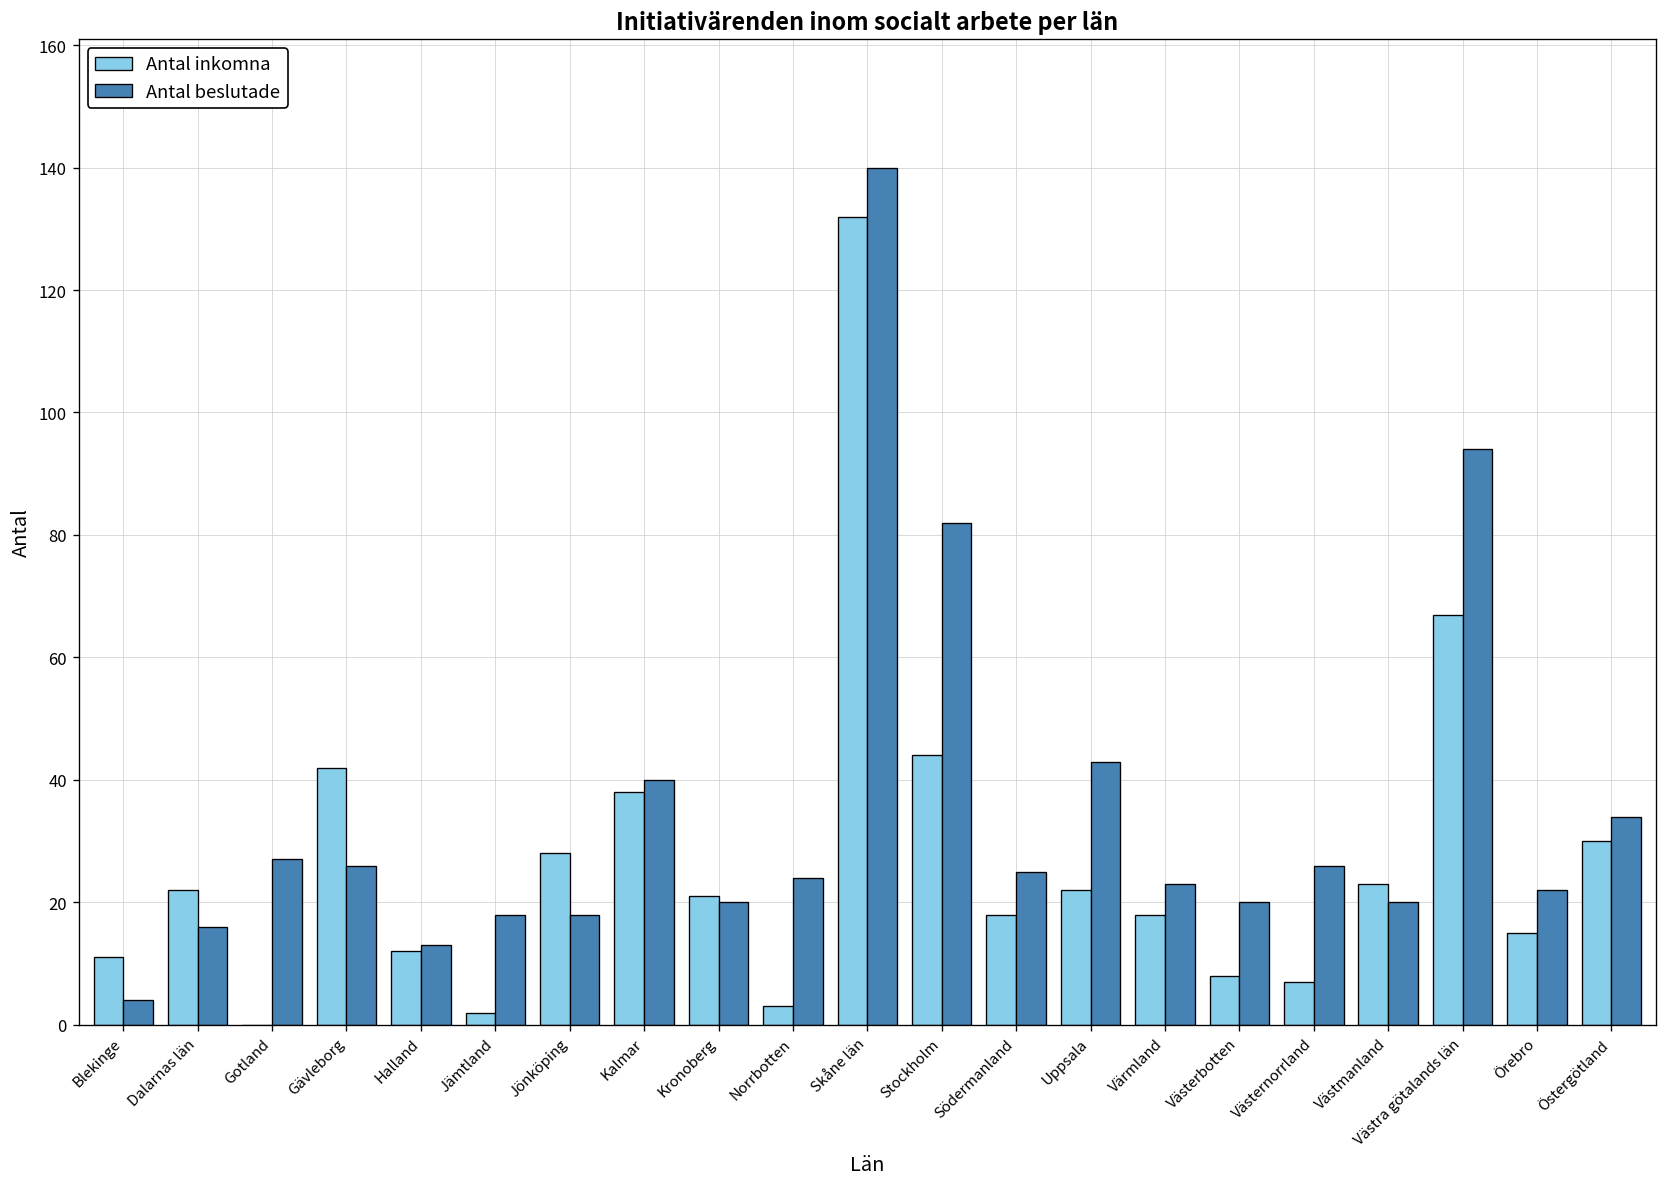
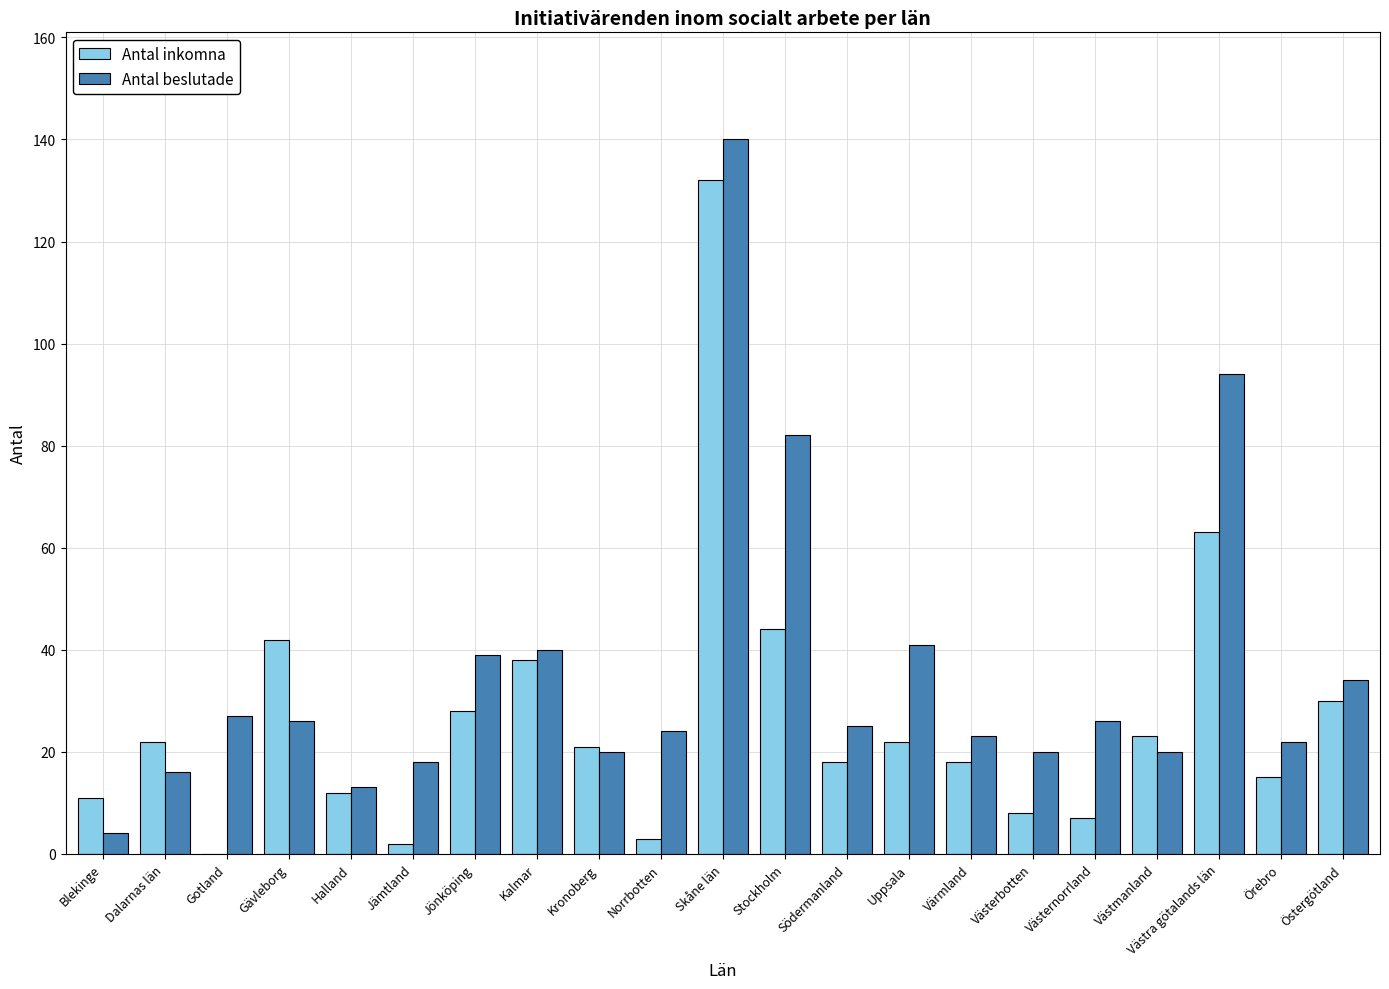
Antal beslutade, Jönköping: 18 -> 39
Antal beslutade, Uppsala: 43 -> 41
Antal inkomna, Västra götalands län: 67 -> 63
